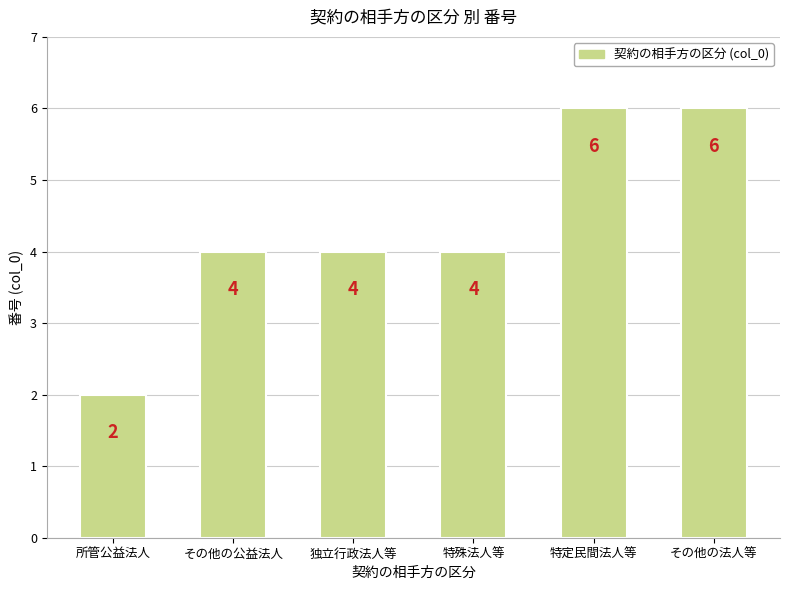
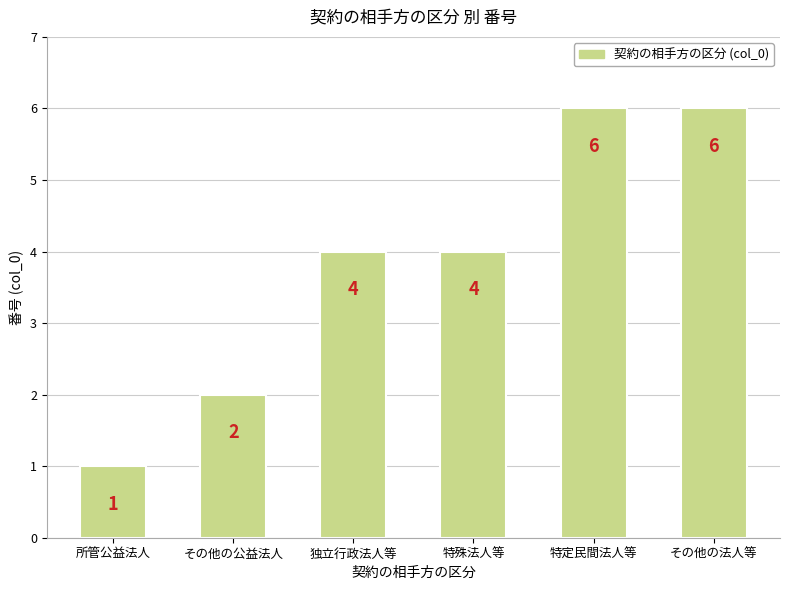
所管公益法人: 2 -> 1
その他の公益法人: 4 -> 2
